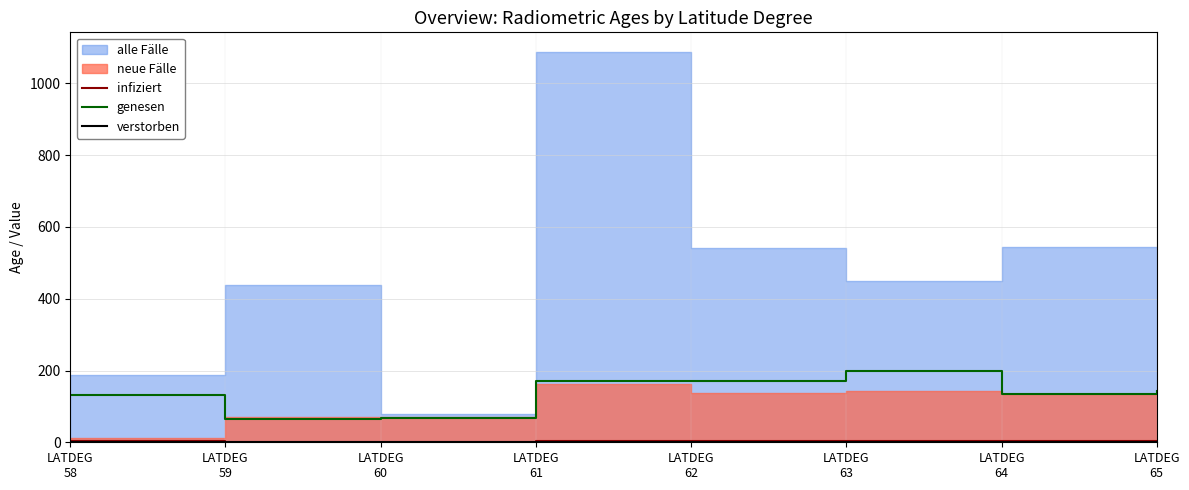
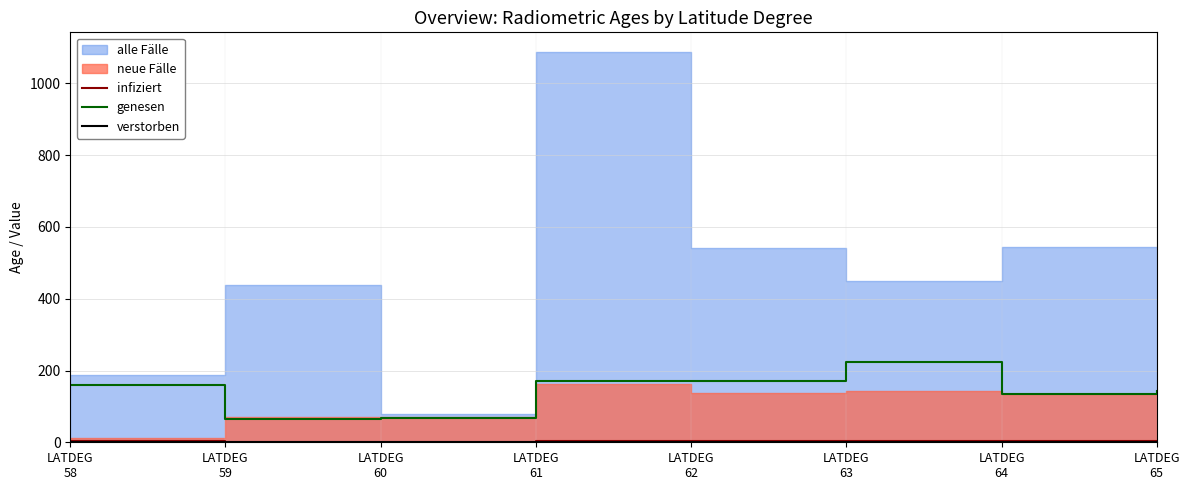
genesen, LATDEG 58: 130 -> 160
genesen, LATDEG 63: 200 -> 220
